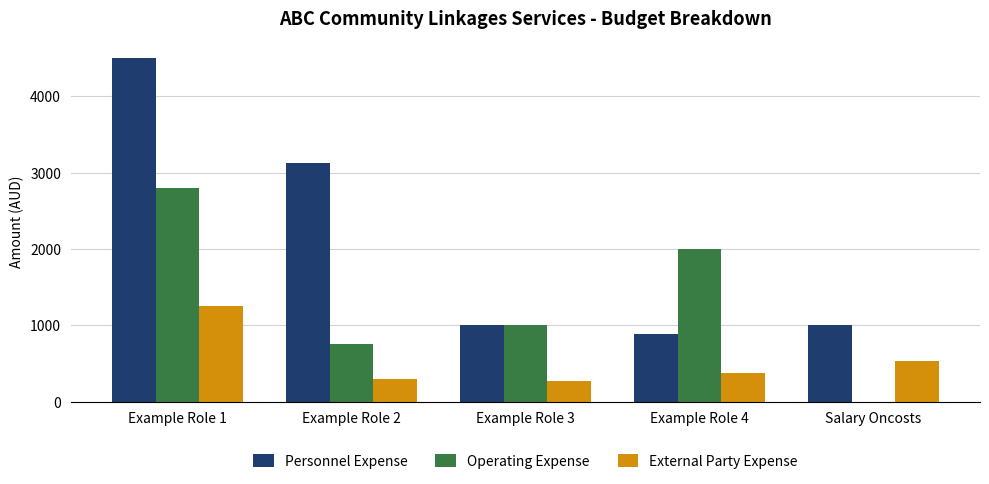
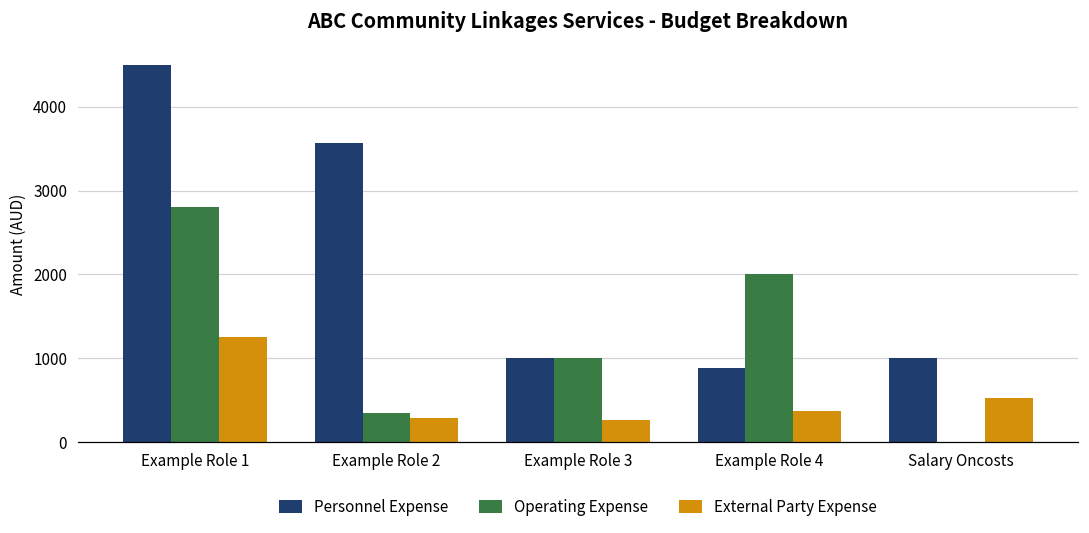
Personnel Expense, Example Role 2: 3100 -> 3600
Operating Expense, Example Role 2: 800 -> 400
